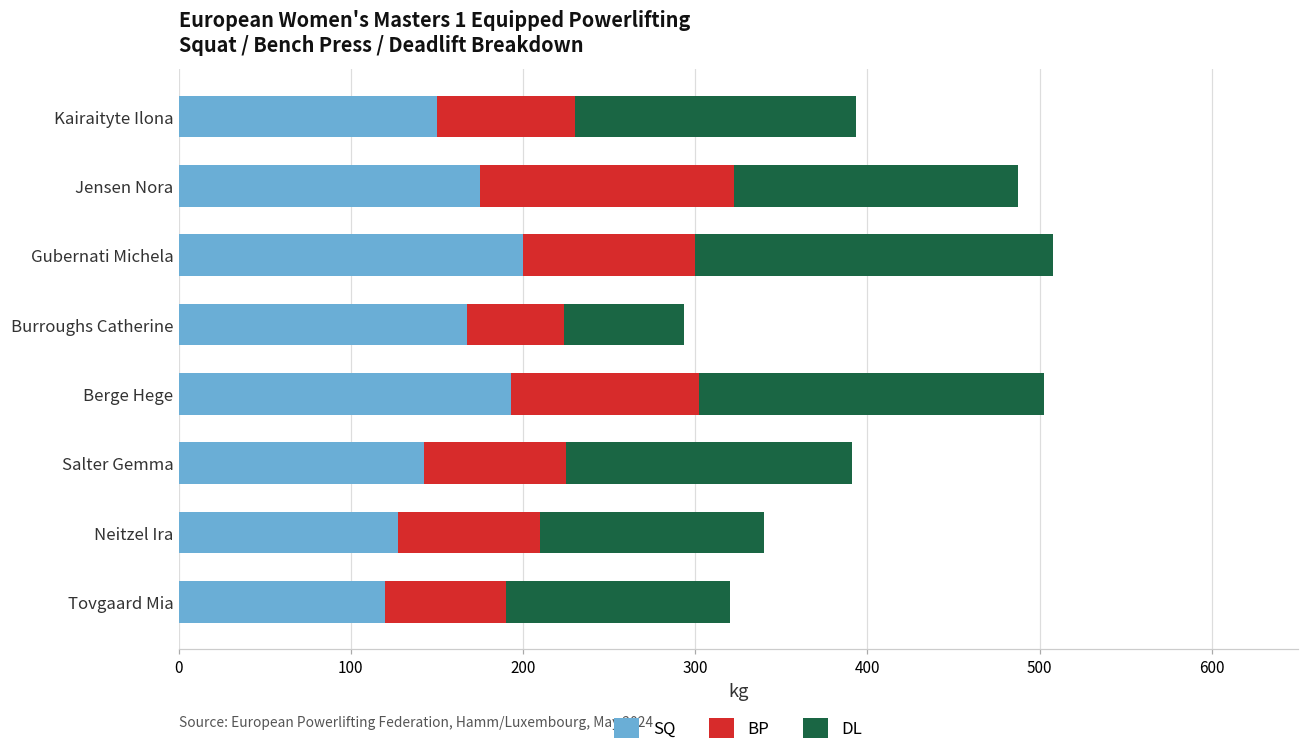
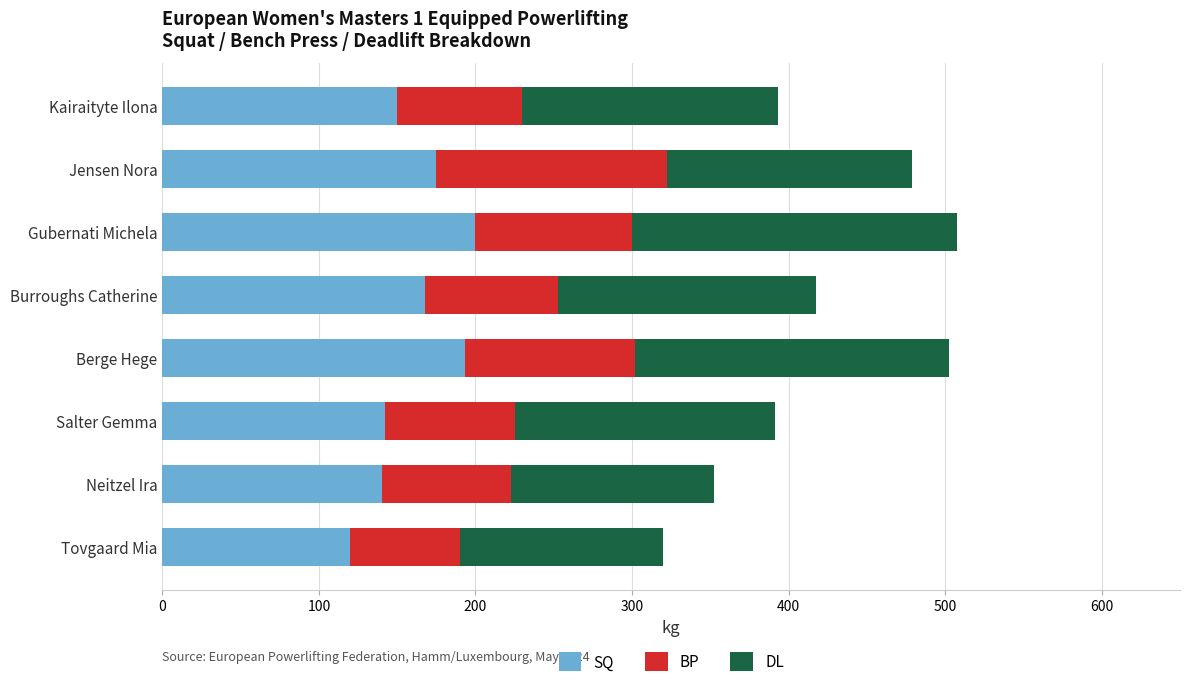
DL, Jensen Nora: 165 -> 157
BP, Burroughs Catherine: 57 -> 85
DL, Burroughs Catherine: 69 -> 165
SQ, Neitzel Ira: 128 -> 140
